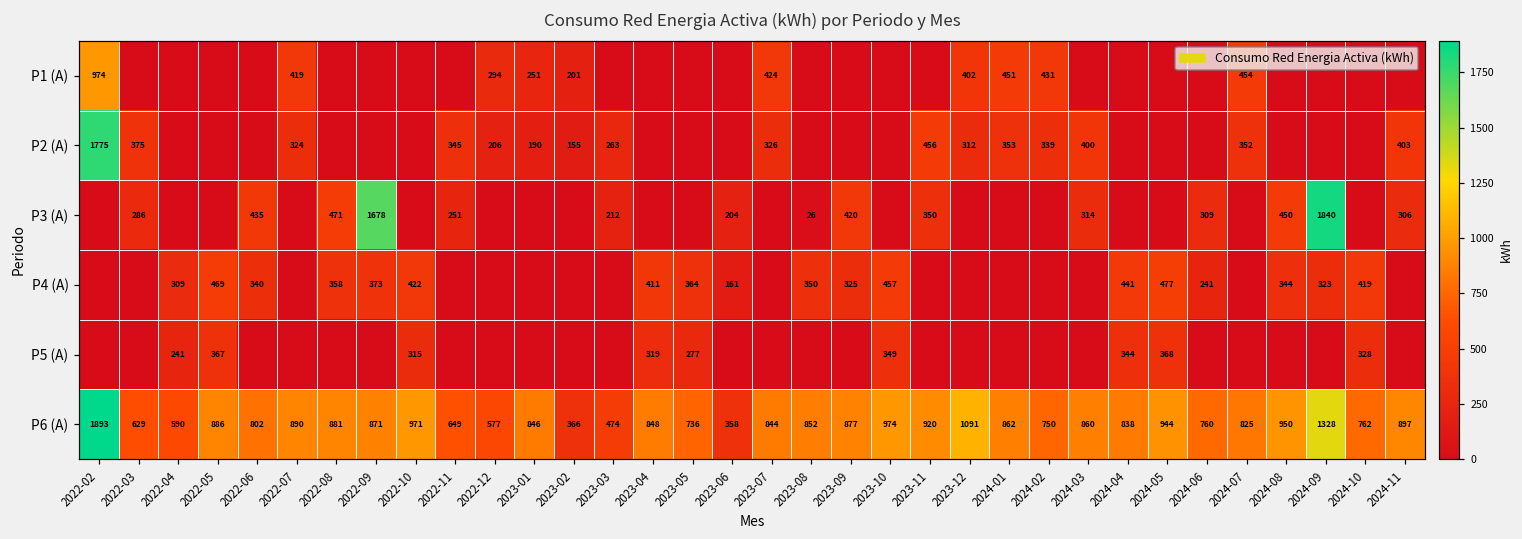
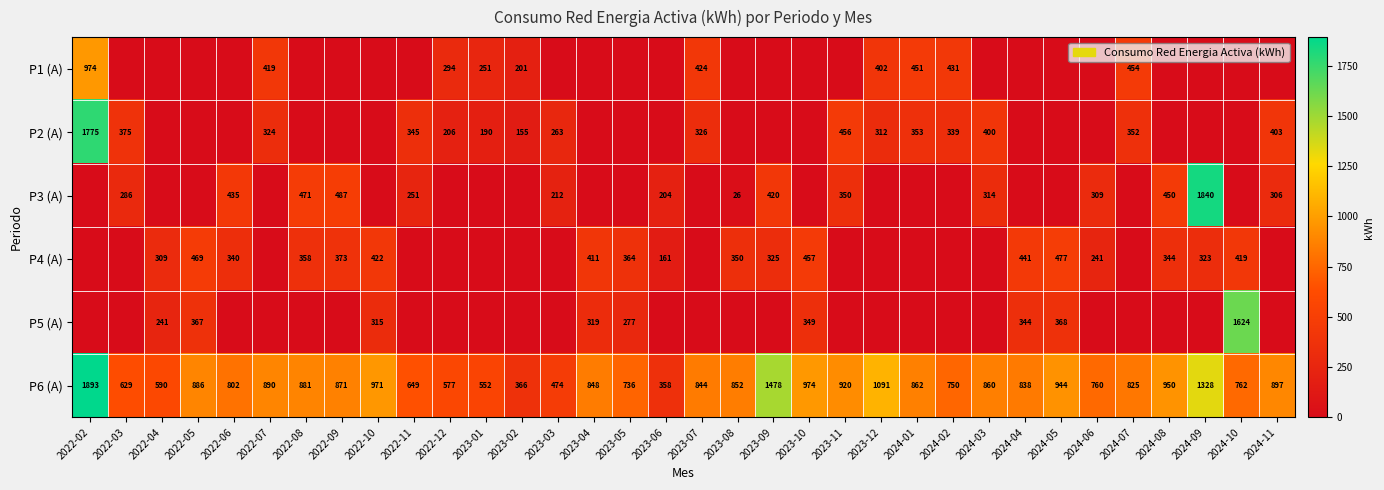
P3 (A), 2022-09: 1678 -> 487
P5 (A), 2024-10: 328 -> 1624
P6 (A), 2023-01: 846 -> 552
P6 (A), 2023-09: 877 -> 1478
